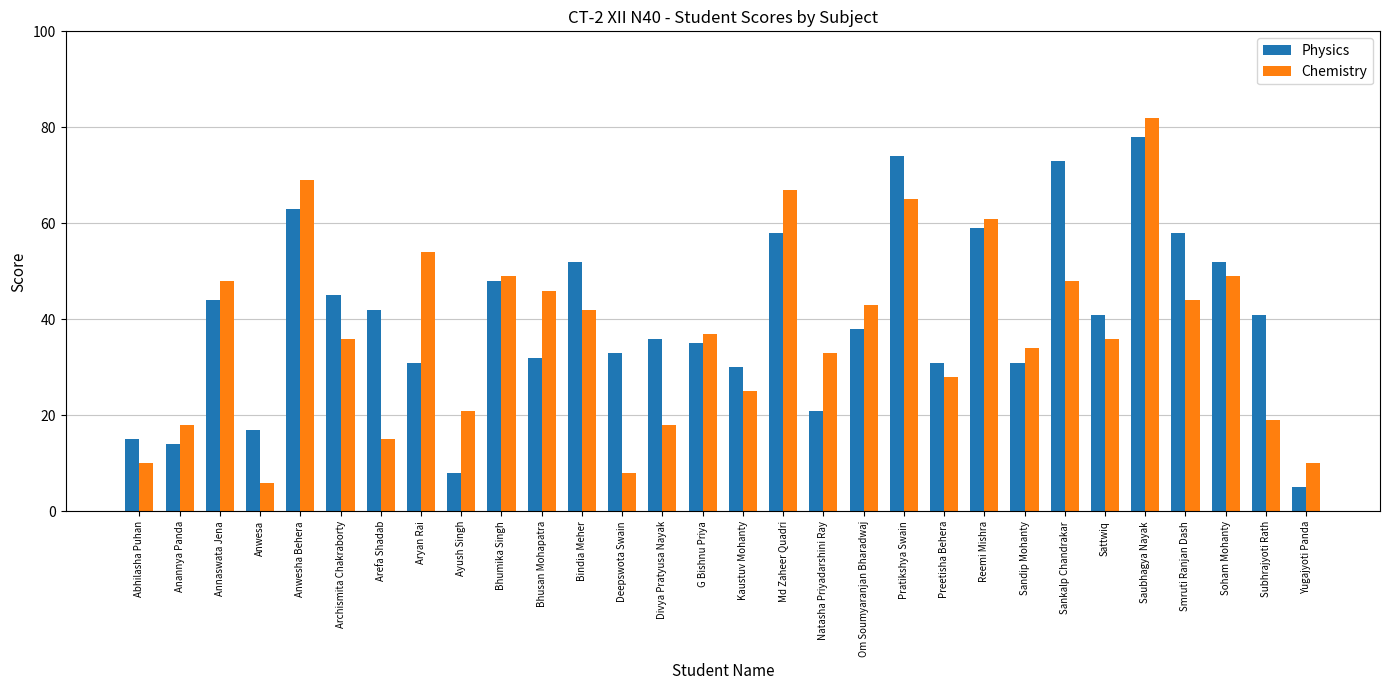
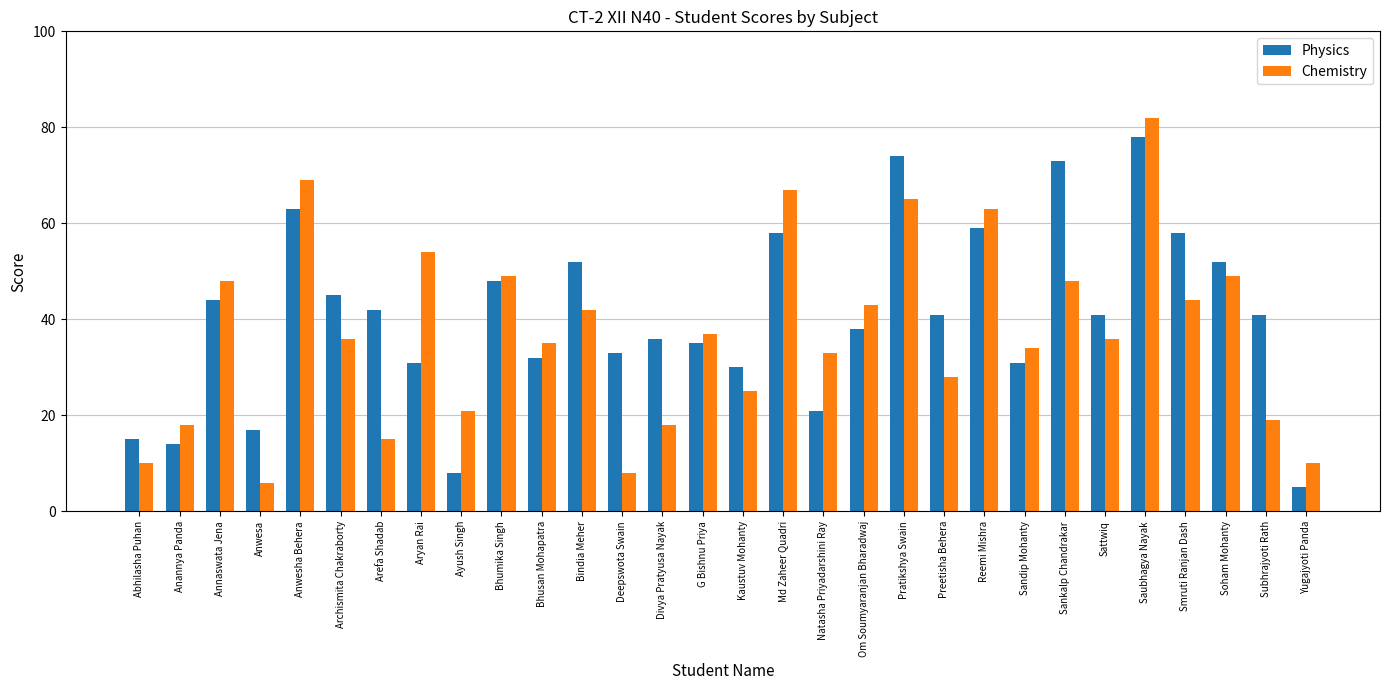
Chemistry, Bhusan Mohapatra: 46 -> 35
Physics, Preetisha Behera: 31 -> 41
Chemistry, Reemi Mishra: 61 -> 63
